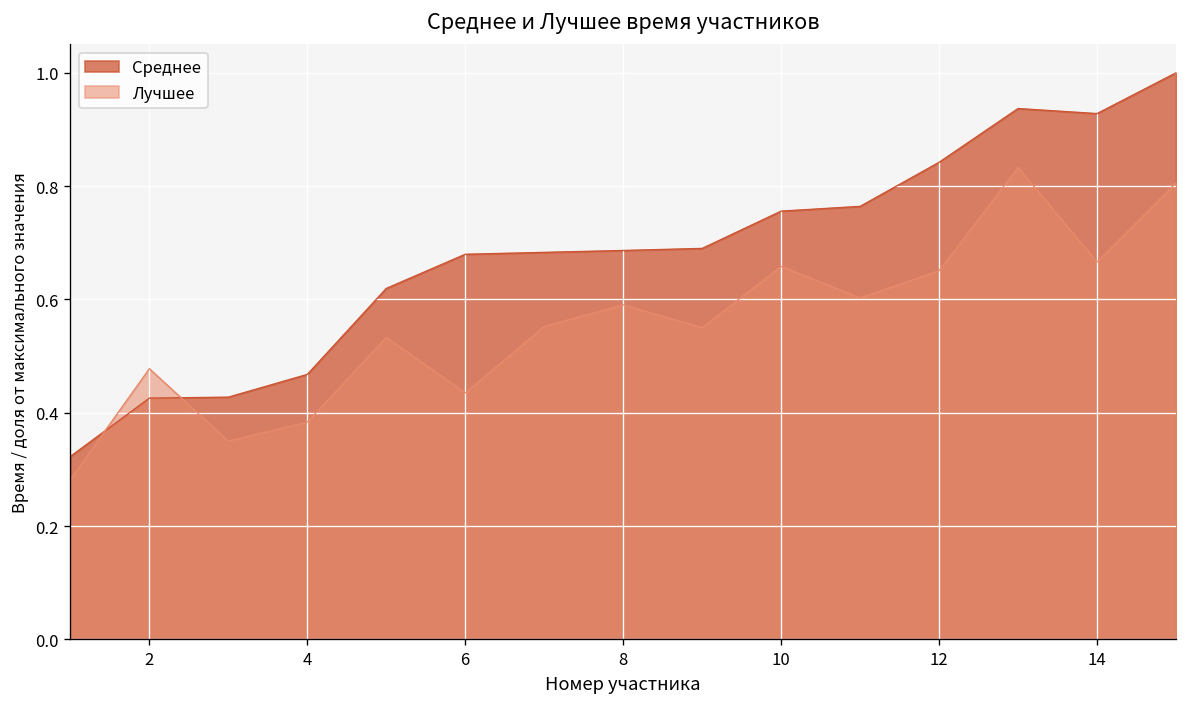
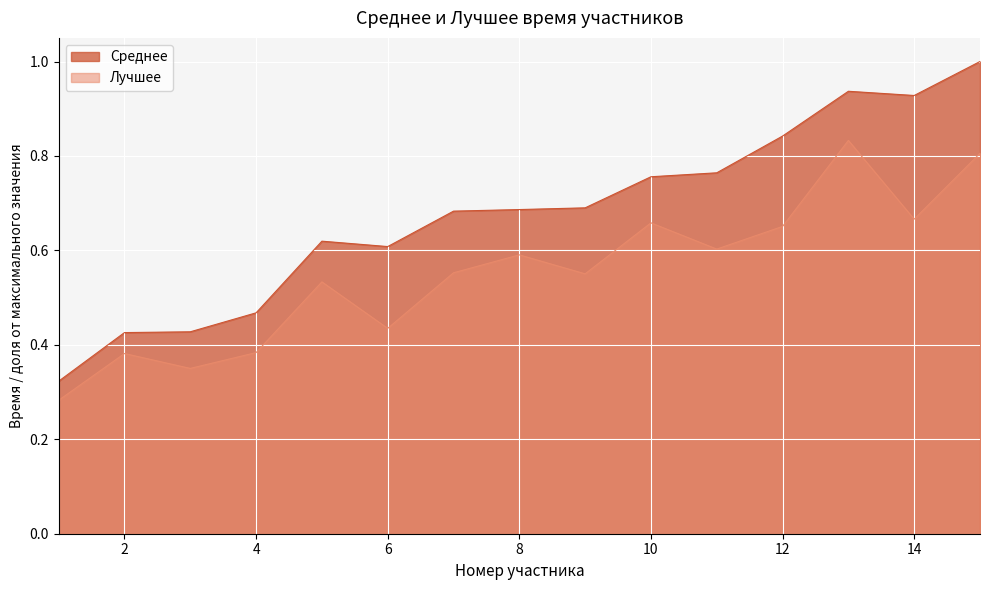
Лучшее, 2: 0.48 -> 0.38
Среднее, 6: 0.68 -> 0.61
